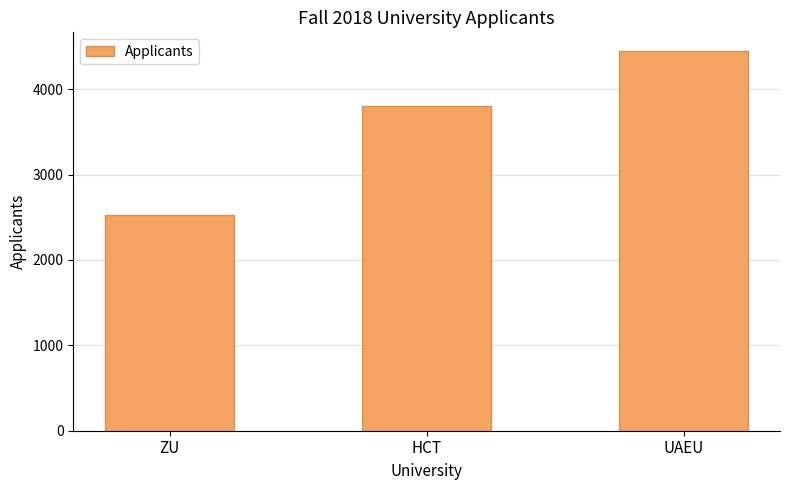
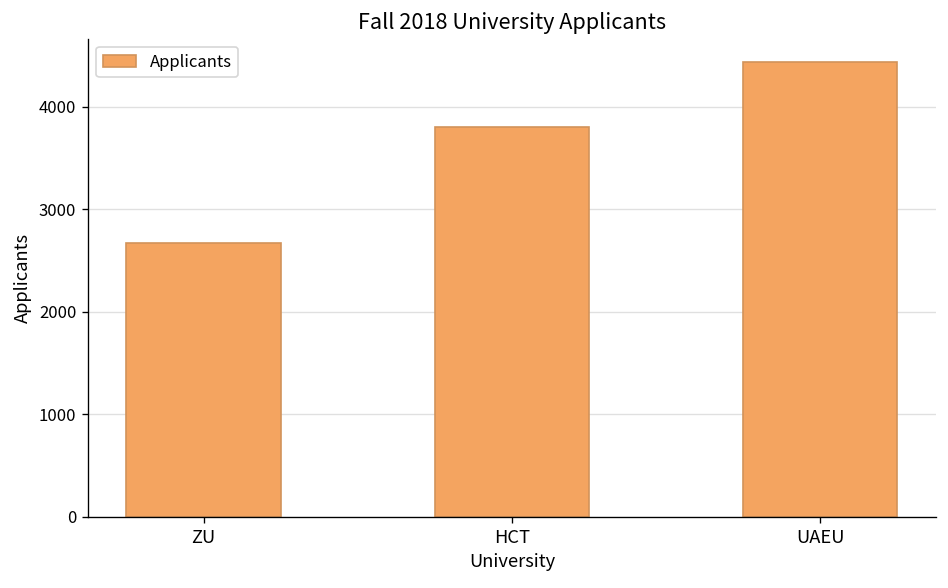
ZU: 2500 -> 2700
